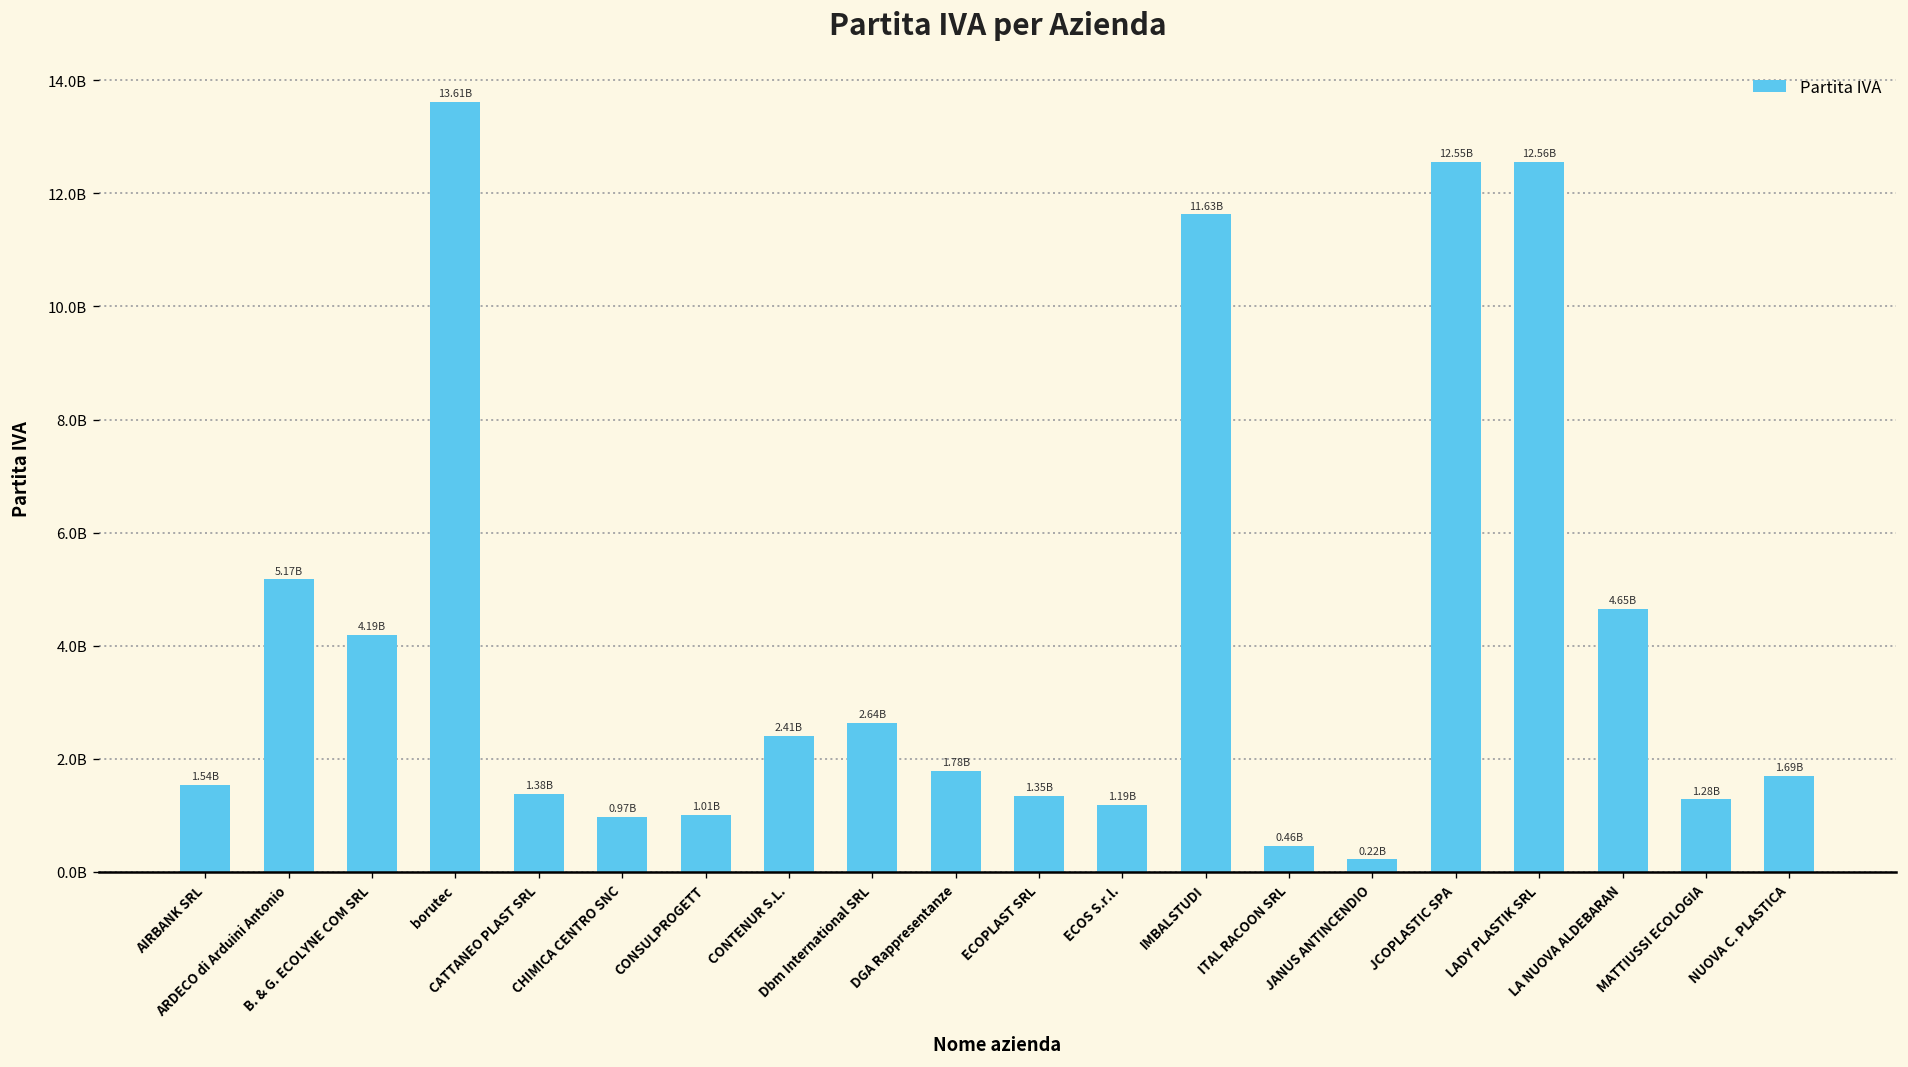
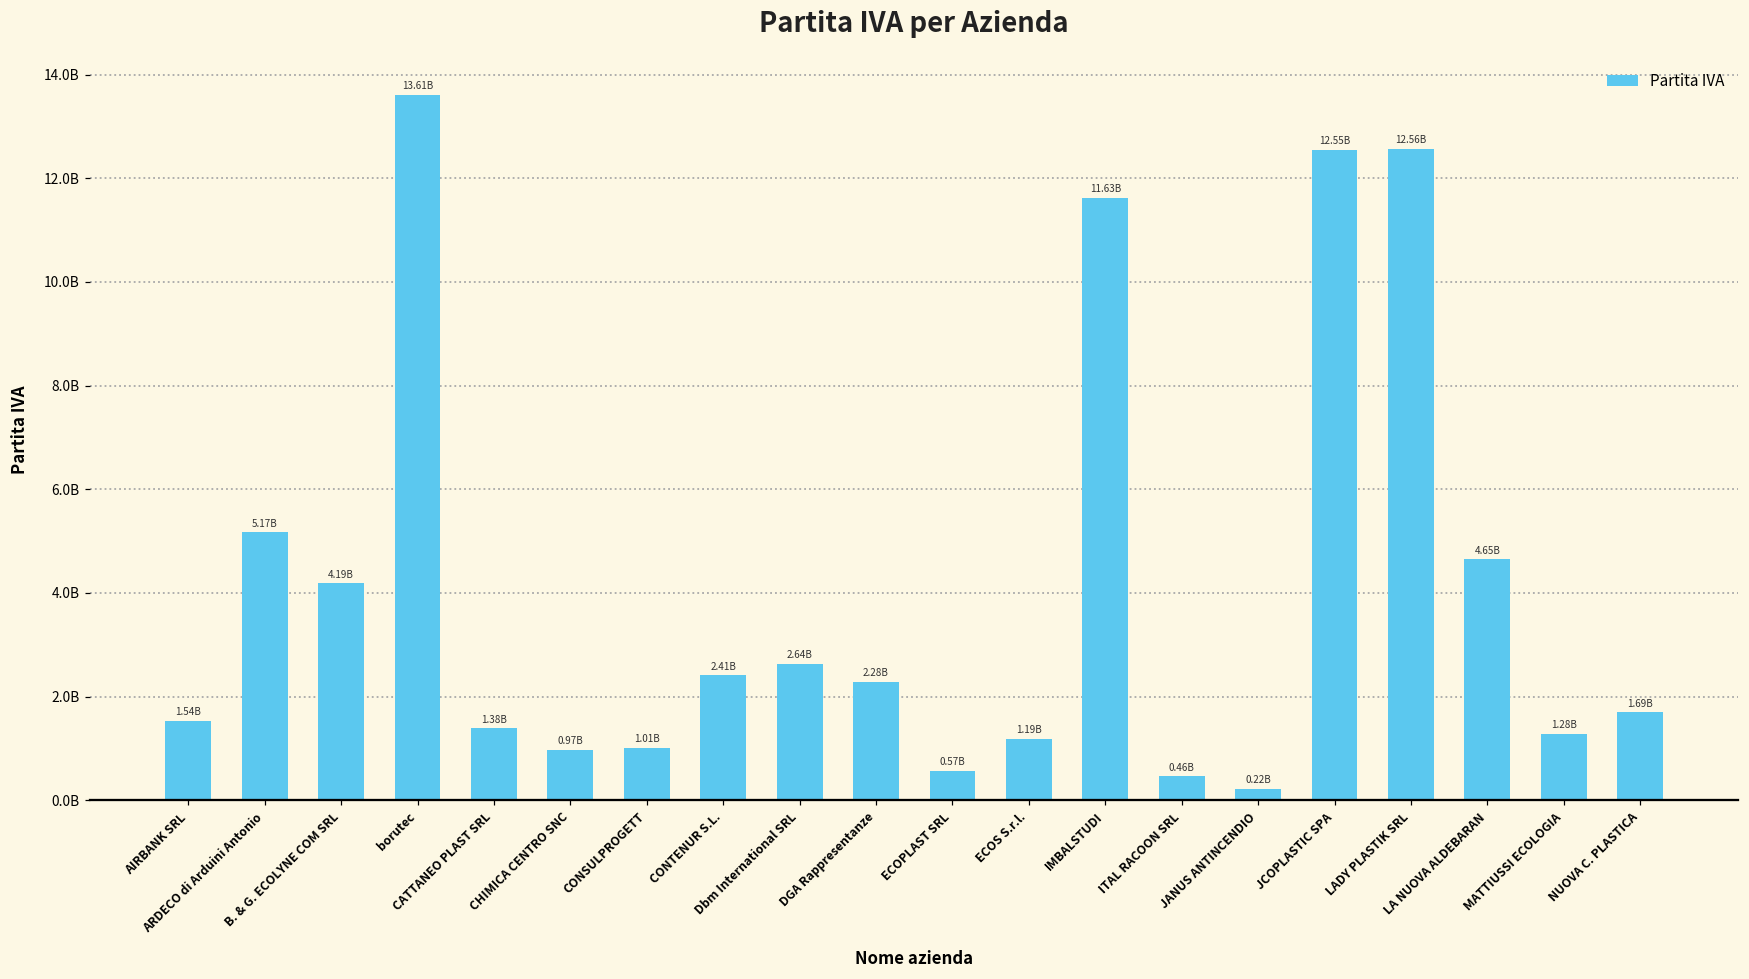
DGA Rappresentanze: 1.78B -> 2.28B
ECOPLAST SRL: 1.35B -> 0.57B
